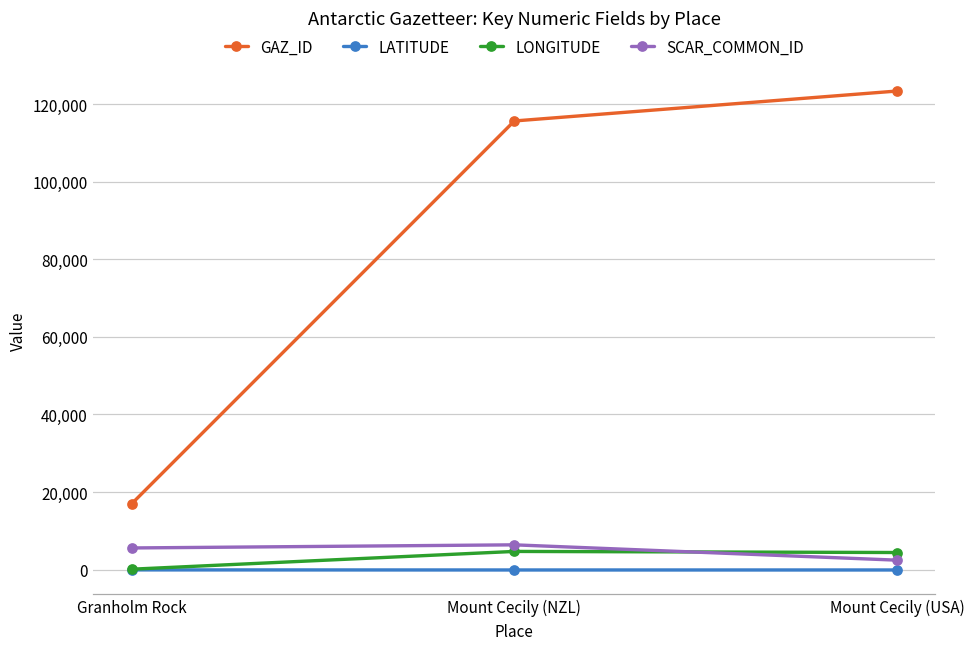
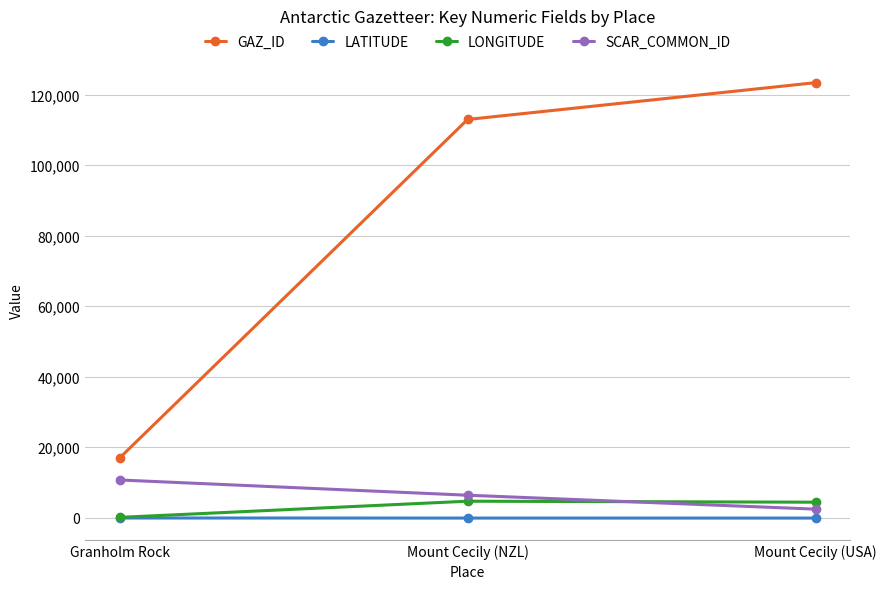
SCAR_COMMON_ID, Granholm Rock: 6,000 -> 11,000
GAZ_ID, Mount Cecily (NZL): 116,000 -> 113,000
